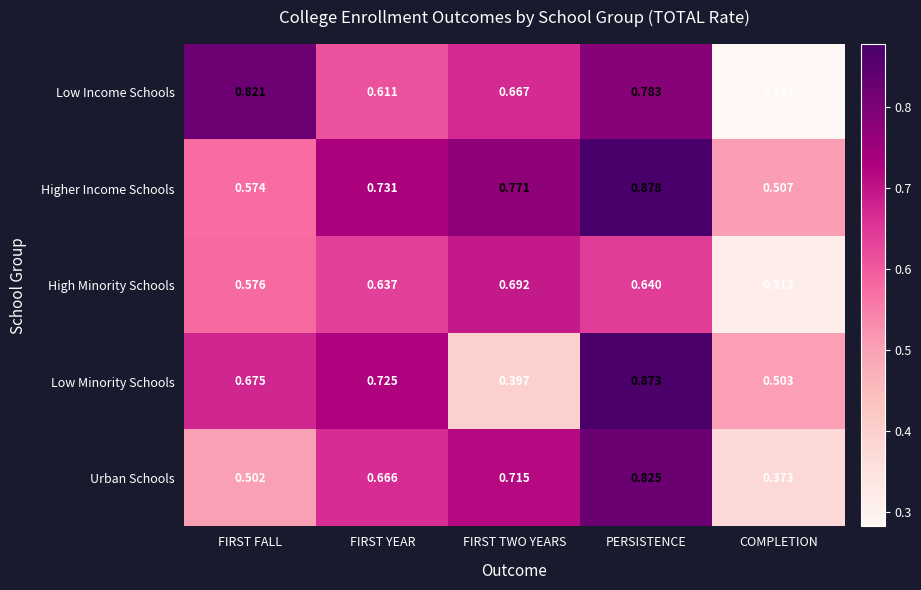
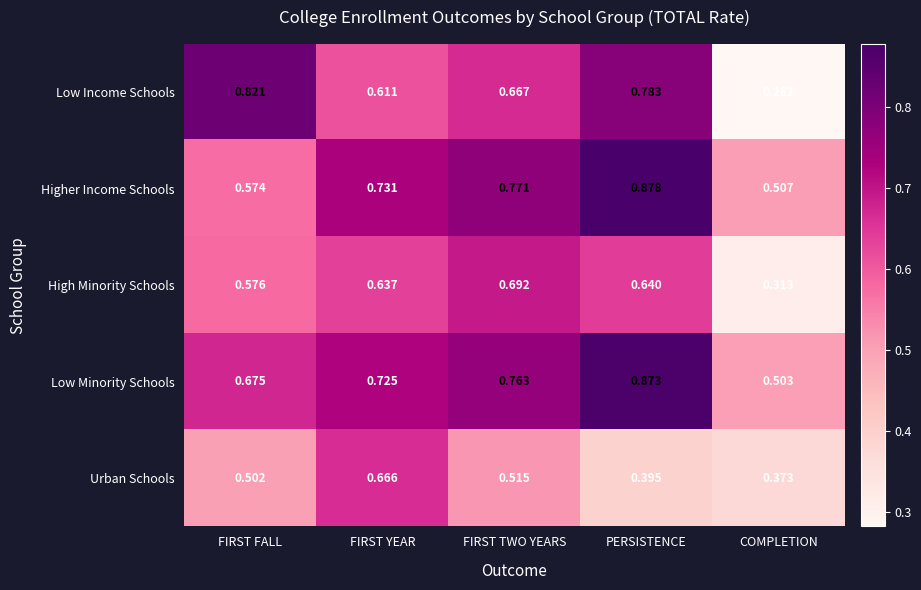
Low Minority Schools, FIRST TWO YEARS: 0.397 -> 0.763
Urban Schools, FIRST TWO YEARS: 0.715 -> 0.515
Urban Schools, PERSISTENCE: 0.825 -> 0.395
